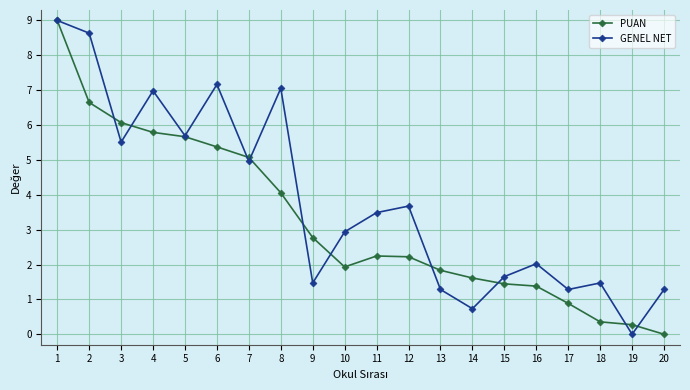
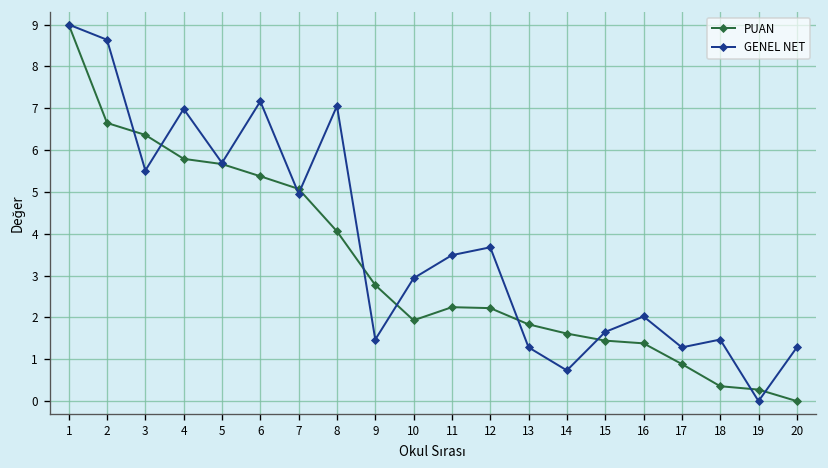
PUAN, 3: 6.1 -> 6.4
